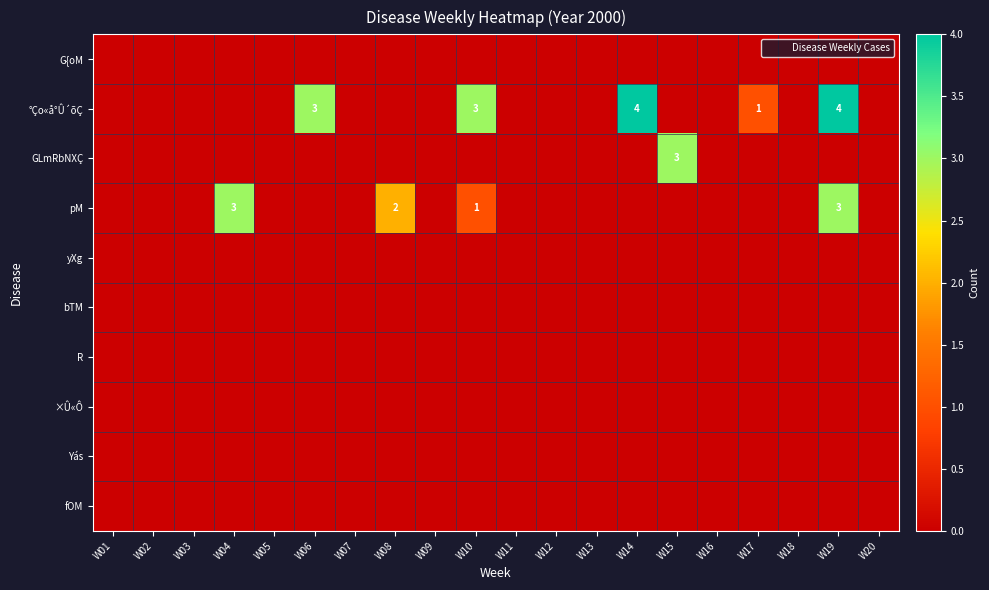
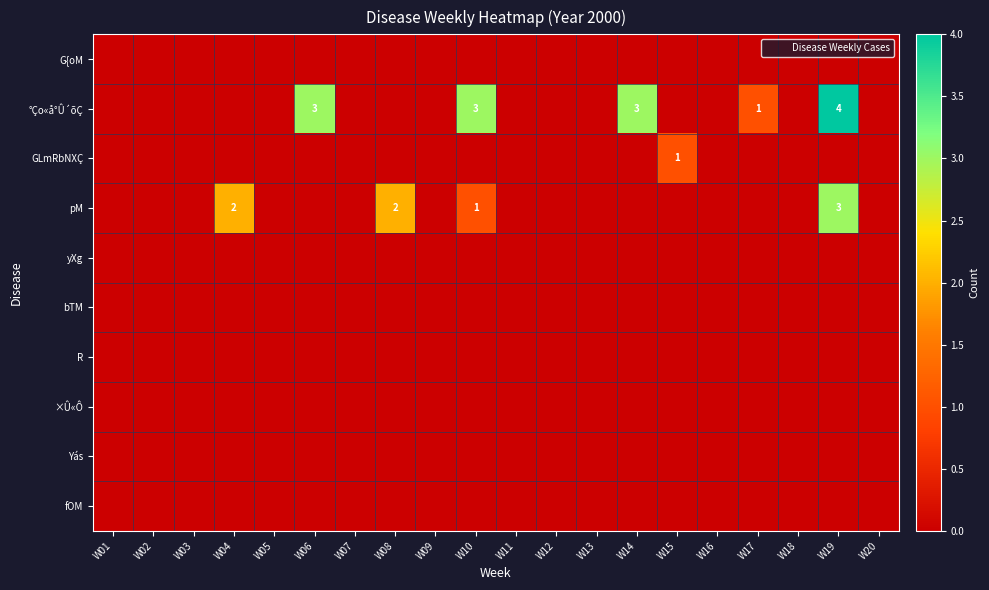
°Ço«å°Û´õÇ, W14: 4 -> 3
GLmRbNXÇ, W15: 3 -> 1
pM, W04: 3 -> 2
